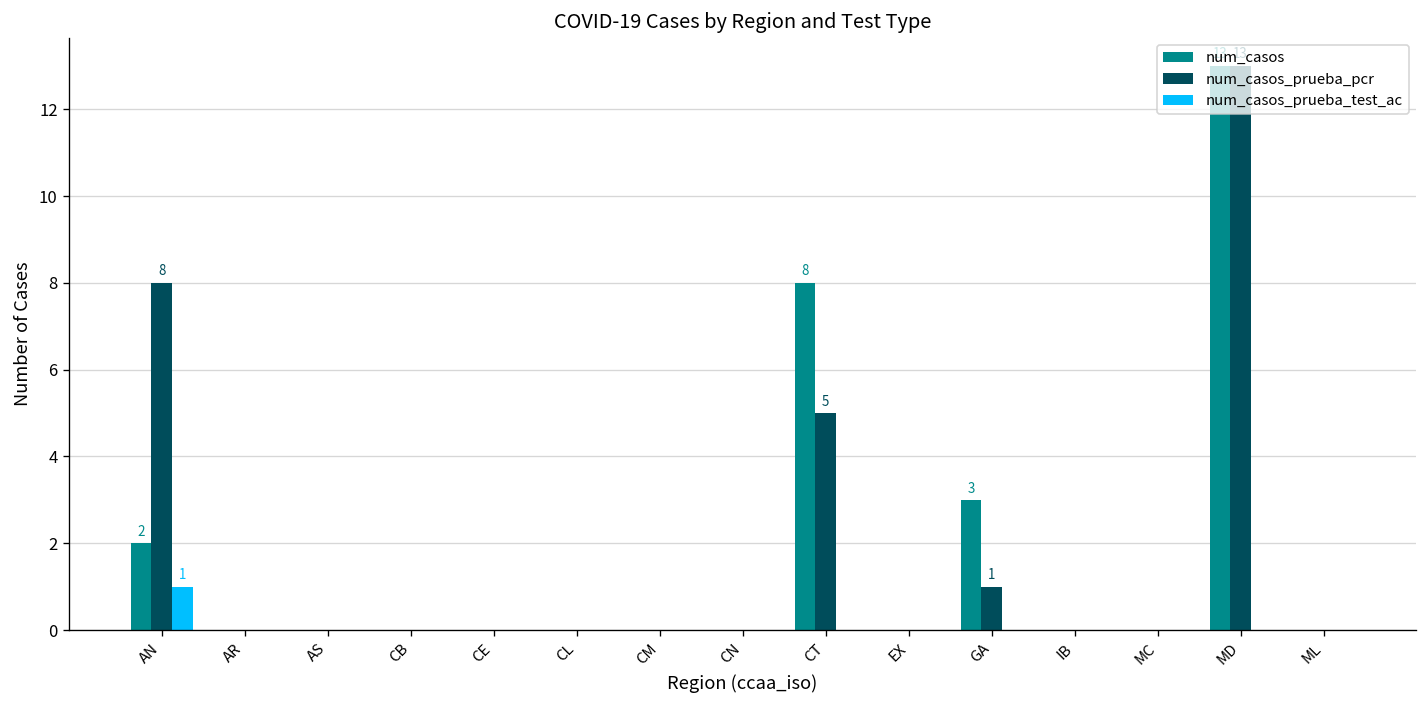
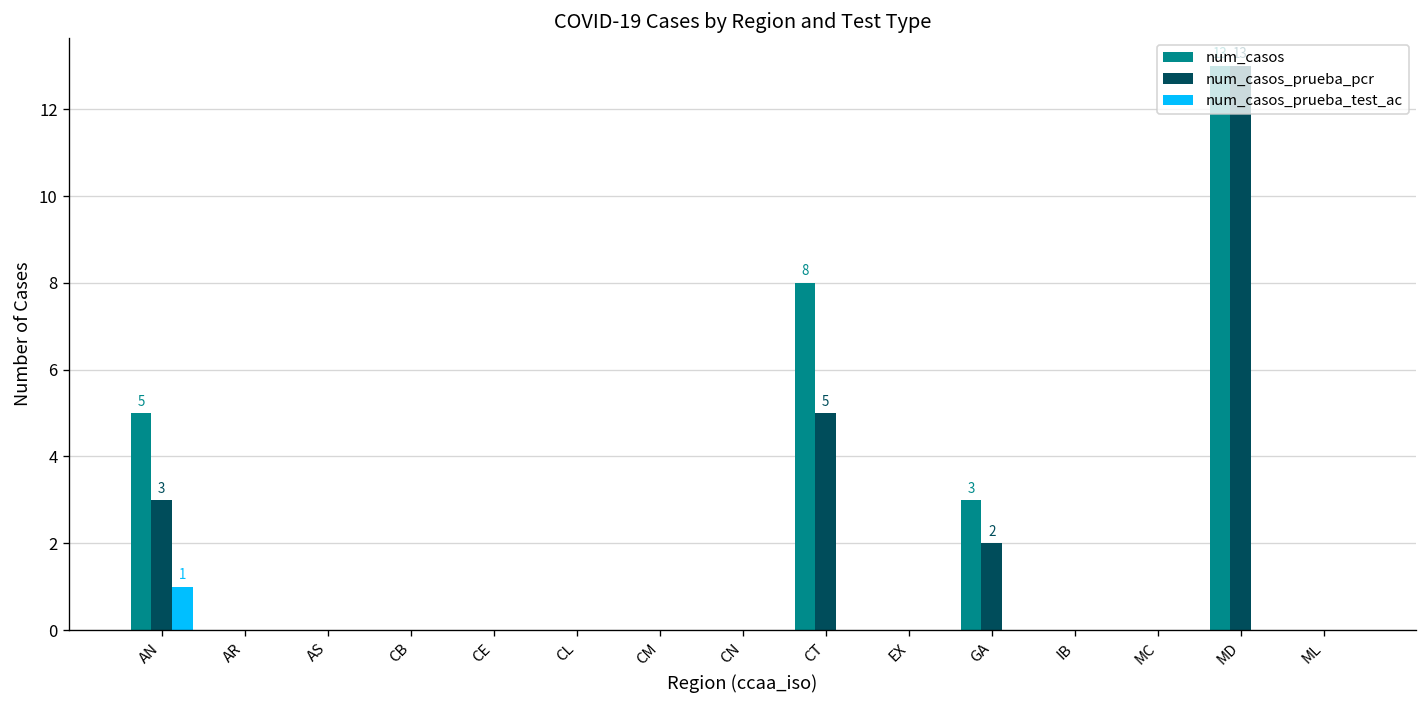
num_casos, AN: 2 -> 5
num_casos_prueba_pcr, AN: 8 -> 3
num_casos_prueba_pcr, GA: 1 -> 2
